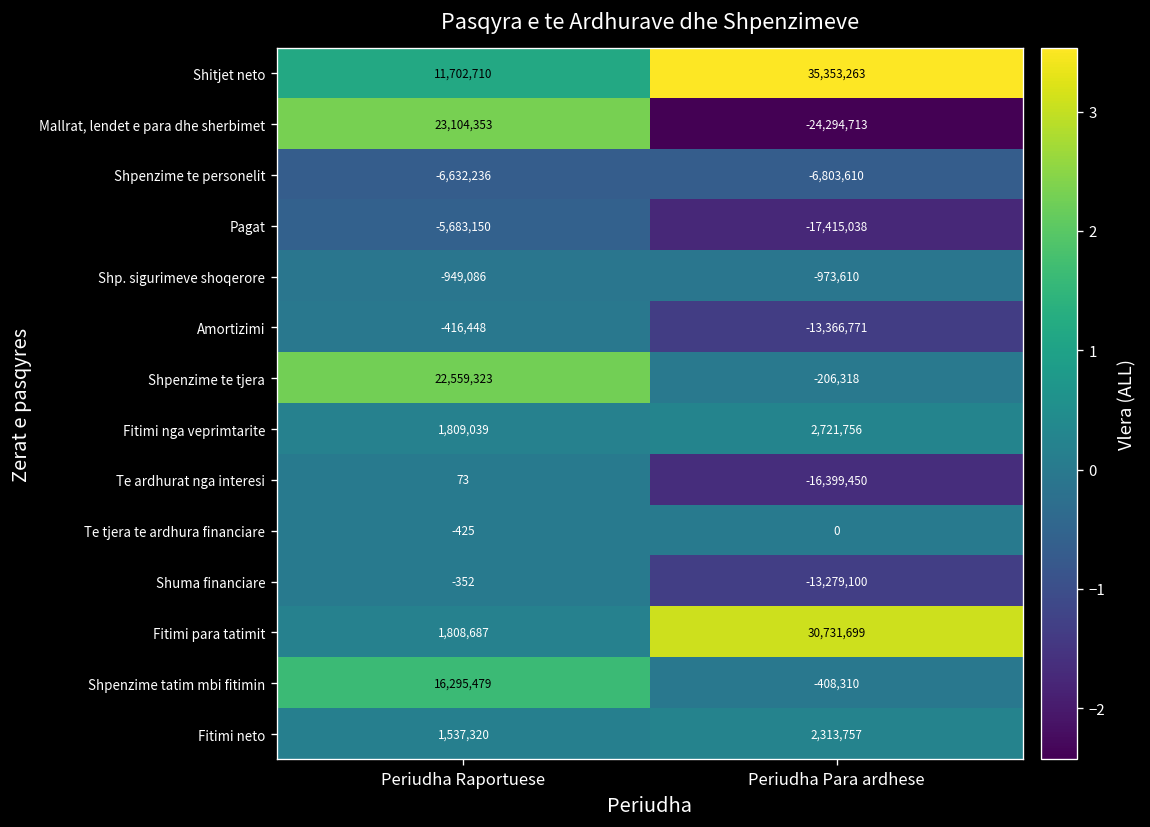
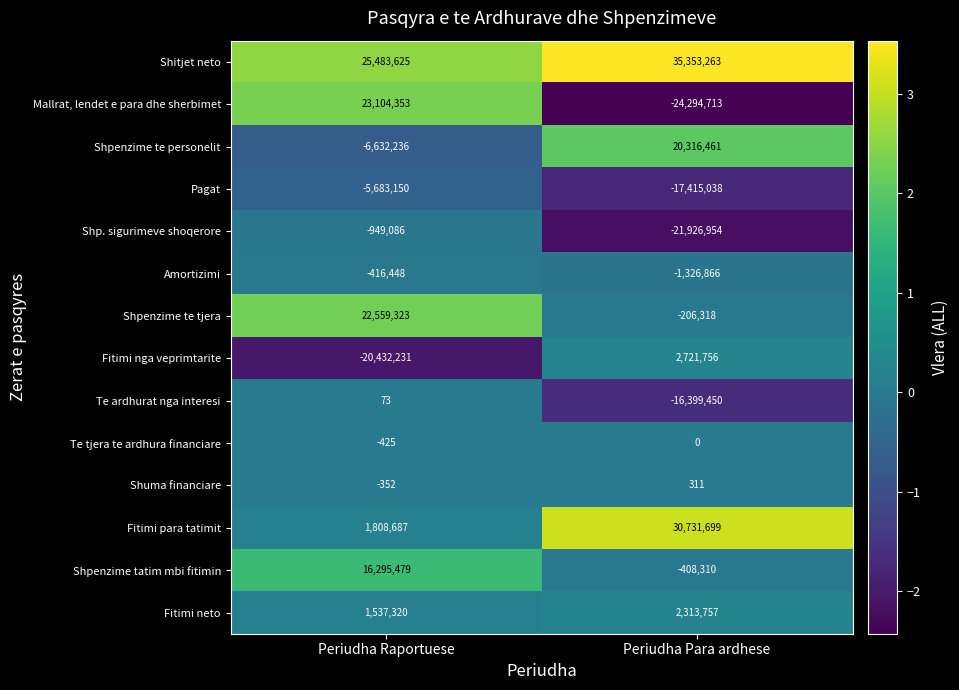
Shitjet neto, Periudha Raportuese: 11,702,710 -> 25,483,625
Shpenzime te personelit, Periudha Para ardhese: -6,803,610 -> 20,316,461
Shp. sigurimeve shoqerore, Periudha Para ardhese: -973,610 -> -21,926,954
Amortizimi, Periudha Para ardhese: -13,366,771 -> -1,326,866
Fitimi nga veprimtarite, Periudha Raportuese: 1,809,039 -> -20,432,231
Shuma financiare, Periudha Para ardhese: -13,279,100 -> 311
